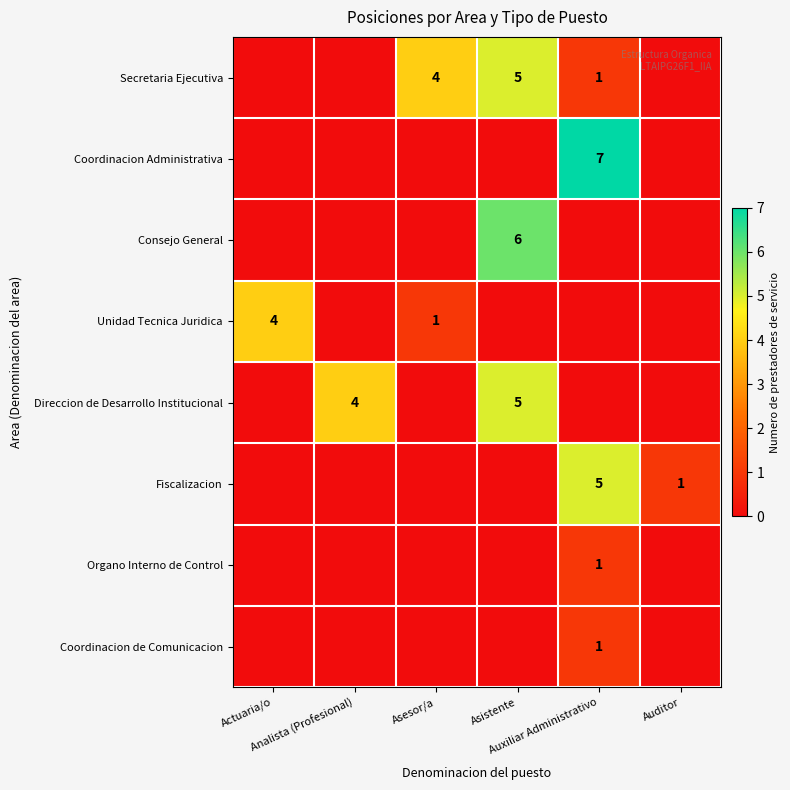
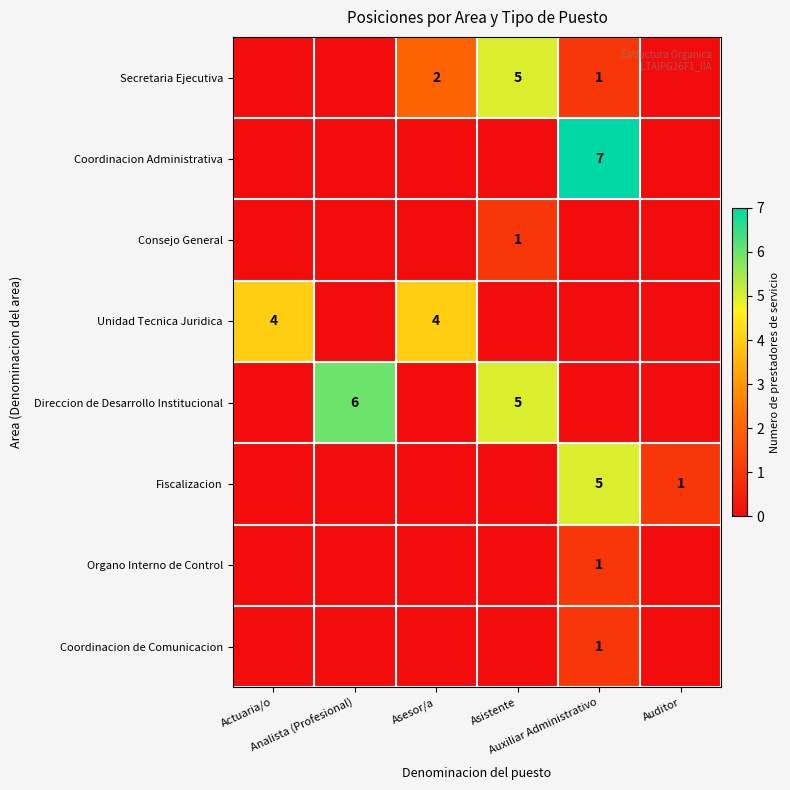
Secretaria Ejecutiva, Asesor/a: 4 -> 2
Consejo General, Asistente: 6 -> 1
Unidad Tecnica Juridica, Asesor/a: 1 -> 4
Direccion de Desarrollo Institucional, Analista (Profesional): 4 -> 6
